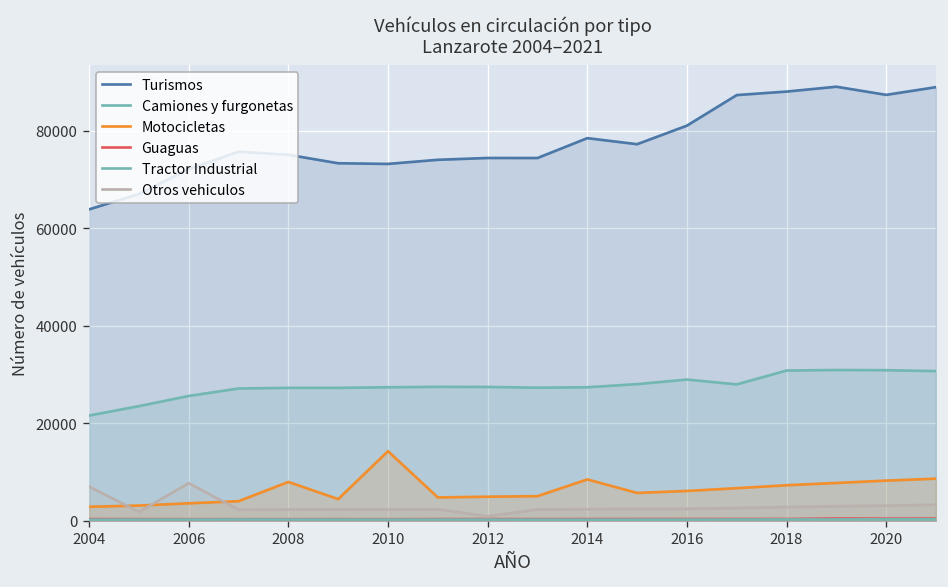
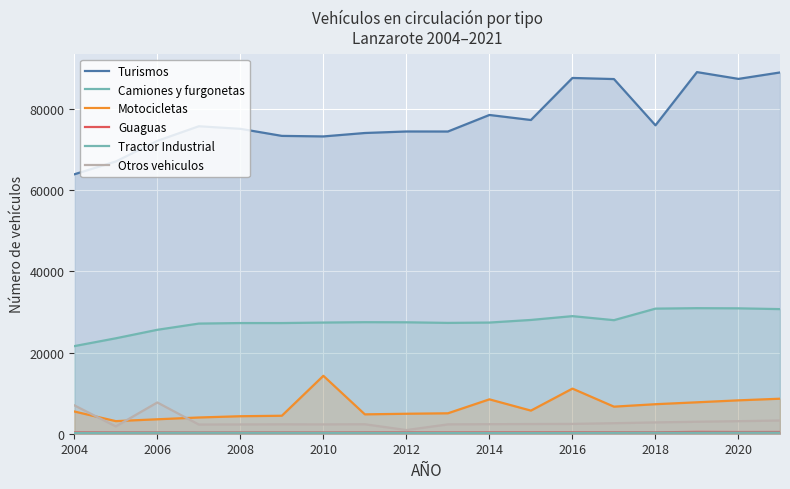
Motocicletas, 2004: 3000 -> 5000
Motocicletas, 2008: 8000 -> 4000
Turismos, 2016: 81000 -> 88000
Motocicletas, 2016: 6000 -> 11000
Turismos, 2018: 88000 -> 76000
